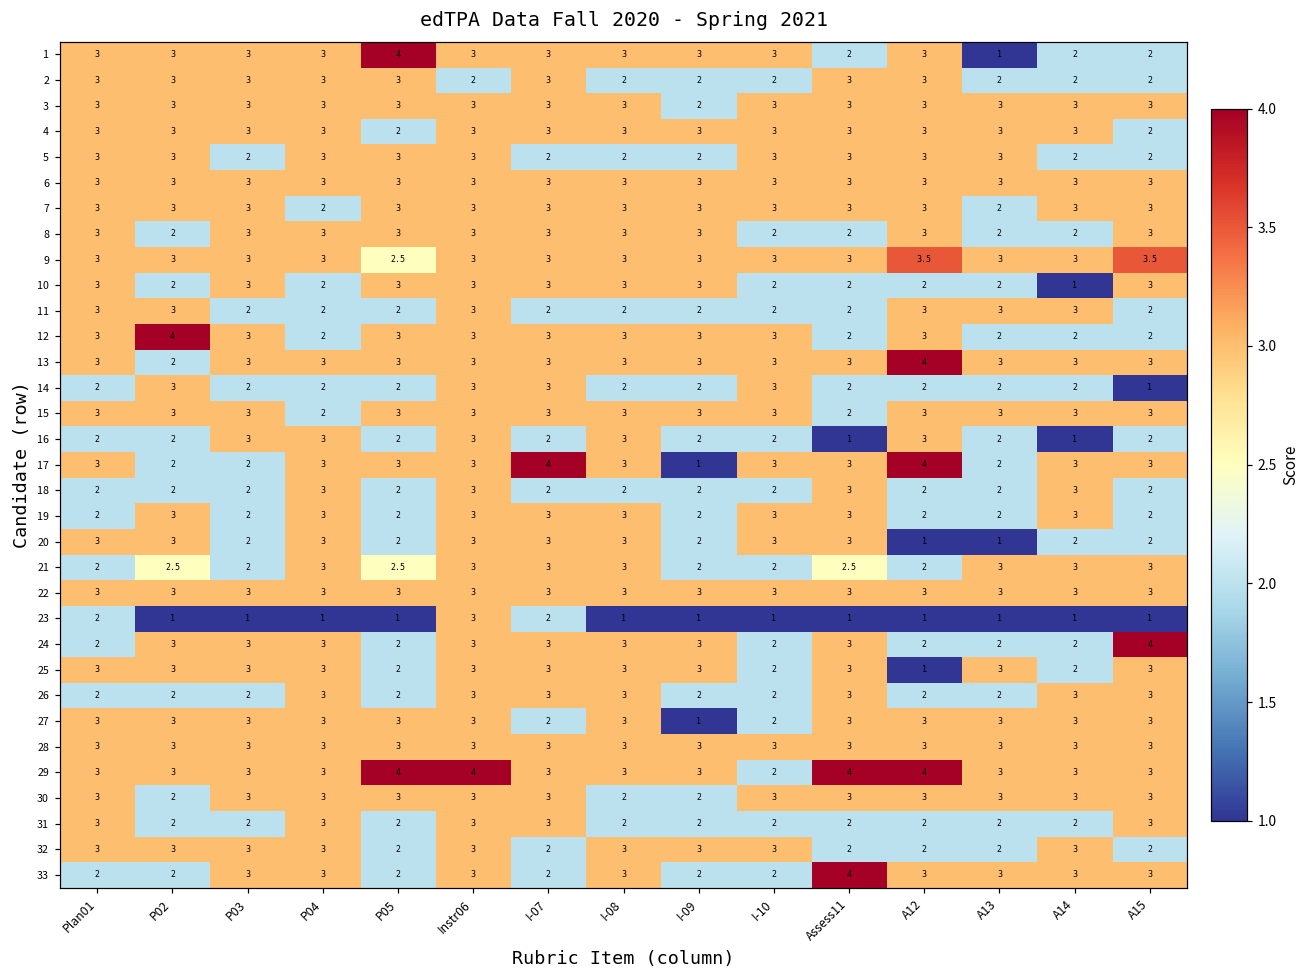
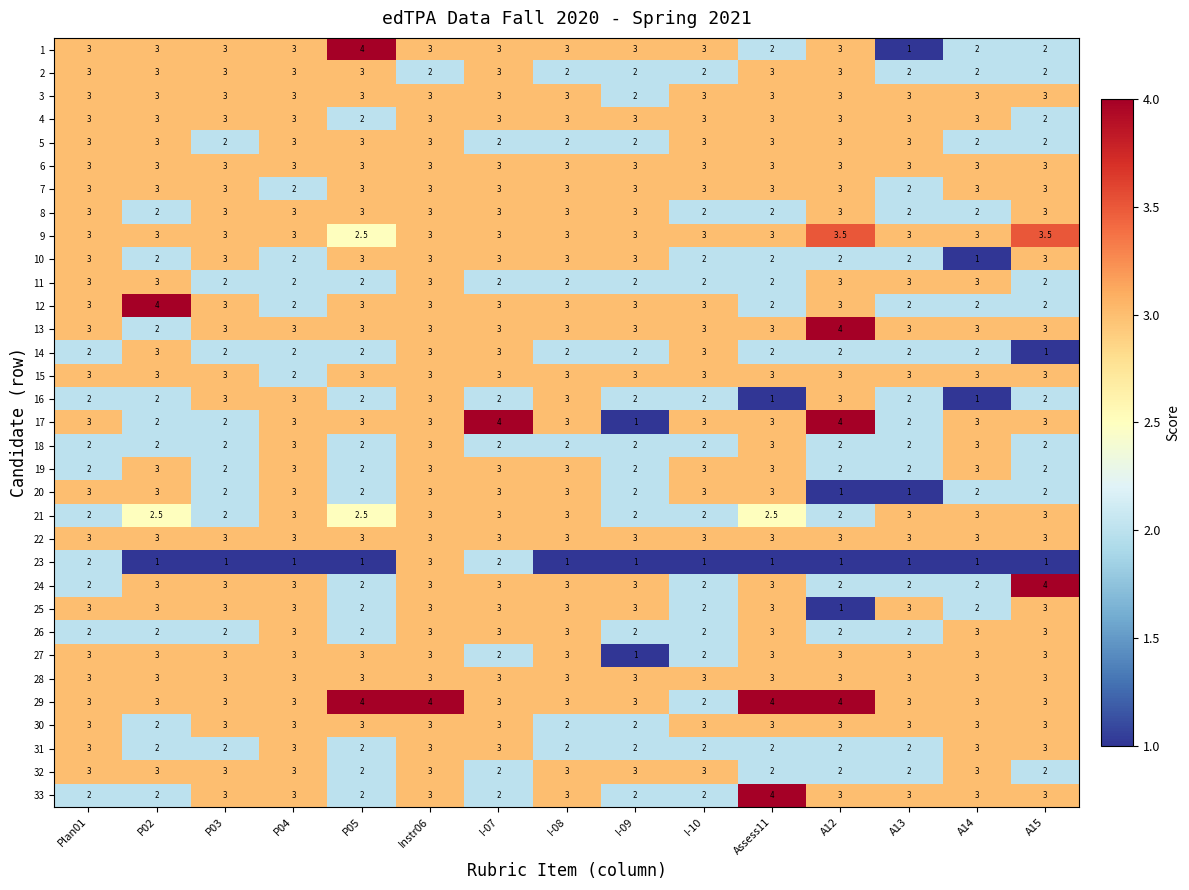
15, Assess11: 2 -> 3
31, A14: 2 -> 3
